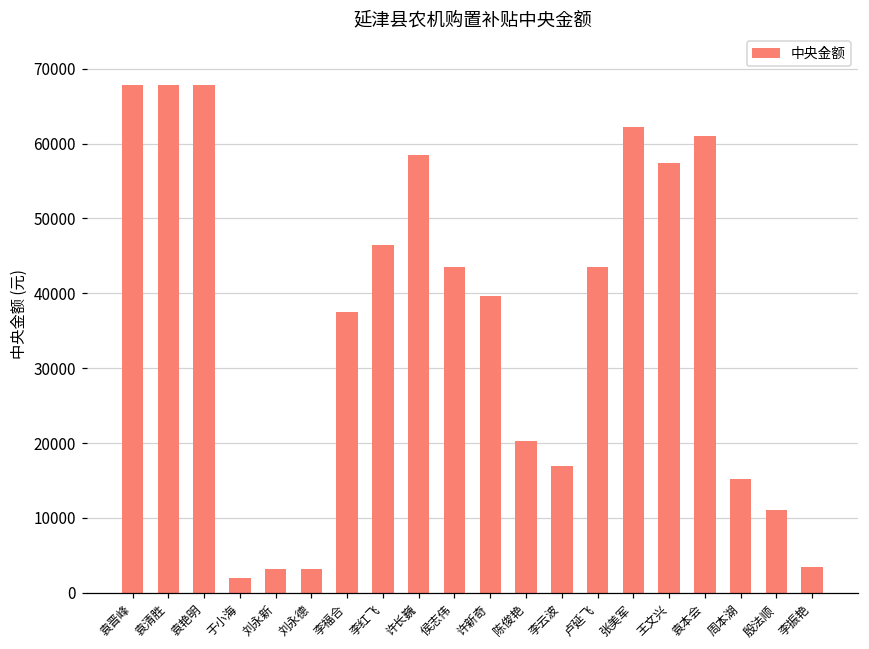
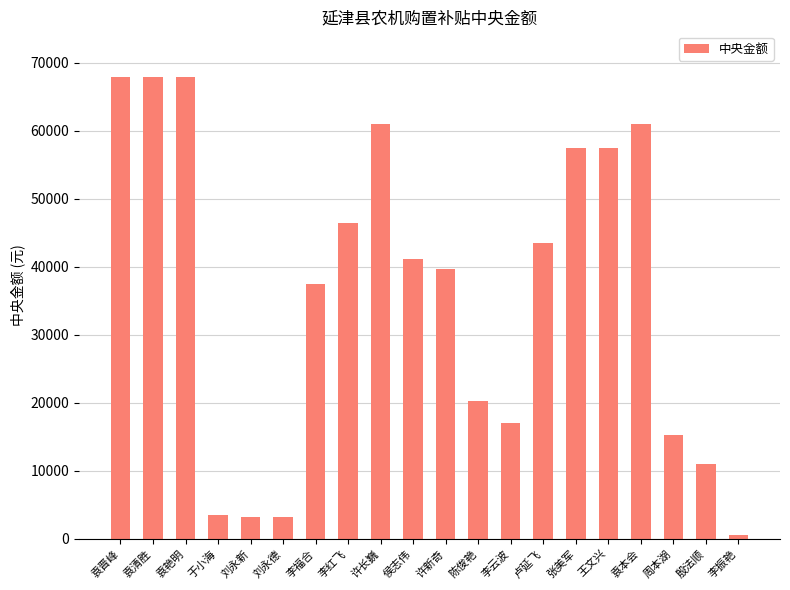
于小海: 2000 -> 4000
许长巍: 59000 -> 61000
侯志伟: 44000 -> 41000
张美军: 62000 -> 57000
李振艳: 4000 -> 1000
